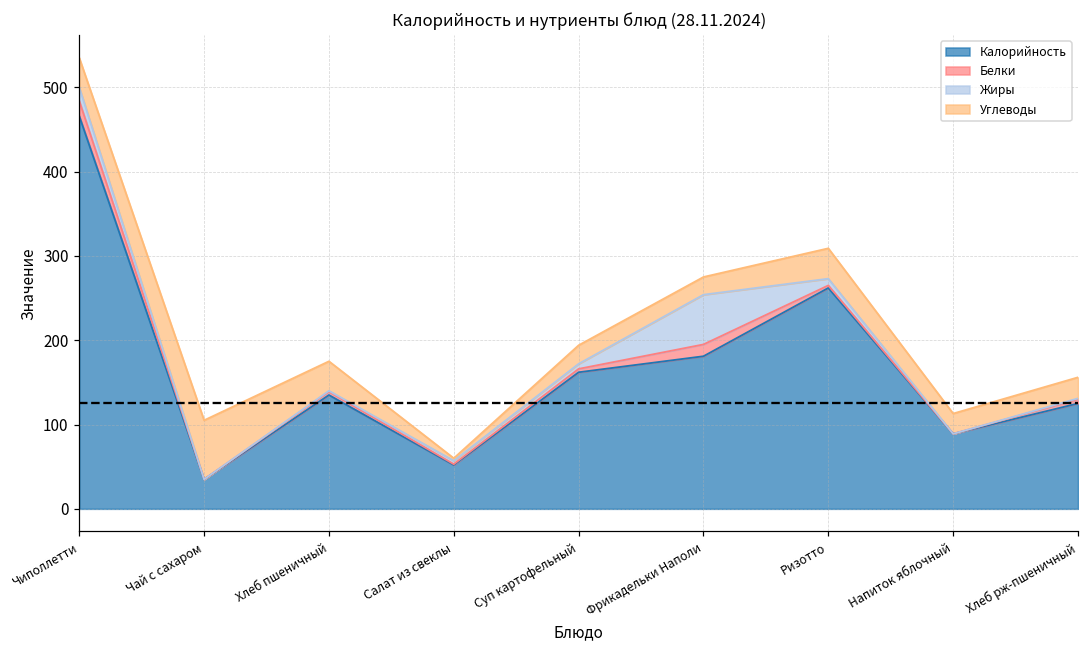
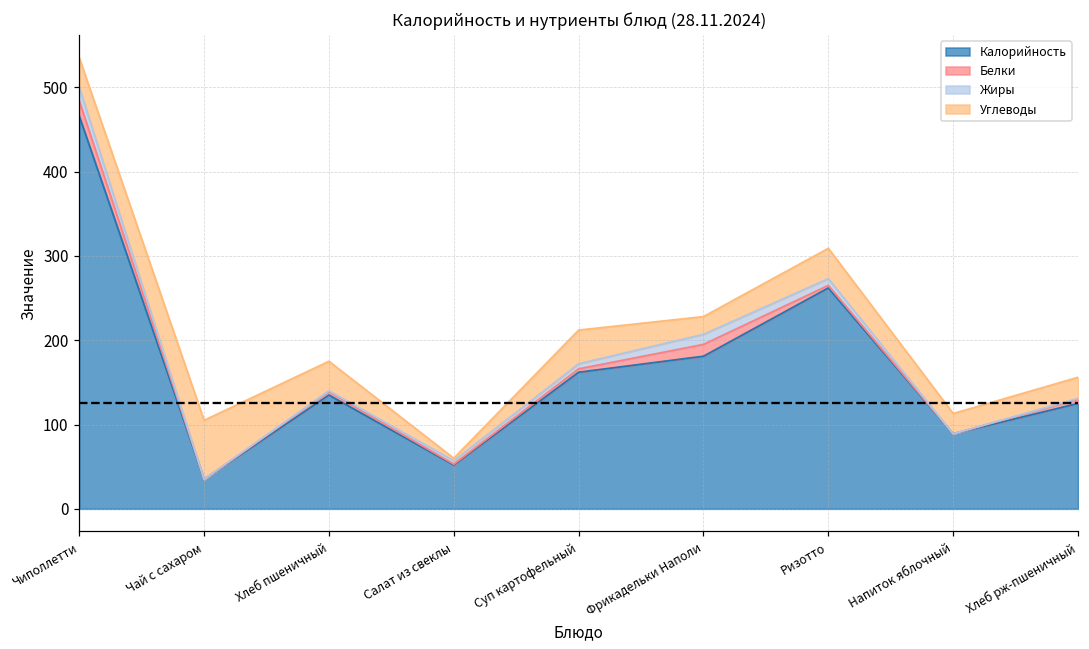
Углеводы, Суп картофельный: 20 -> 40
Жиры, Фрикадельки Наполи: 60 -> 10
